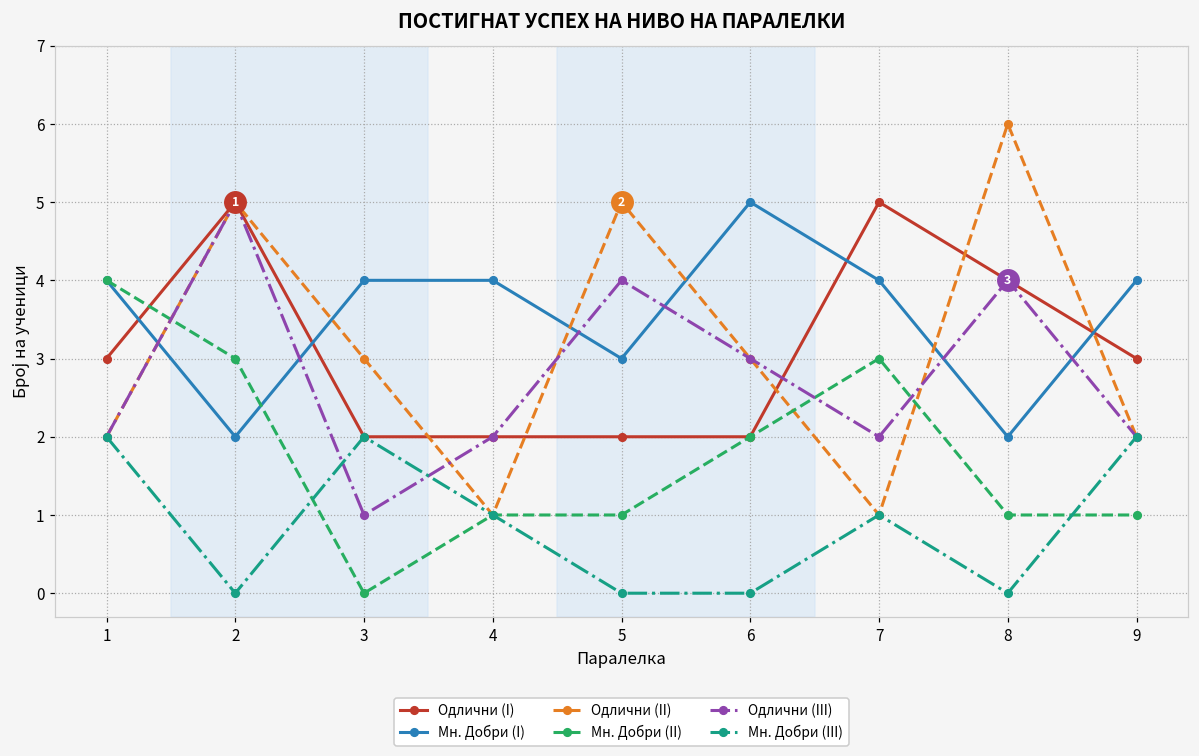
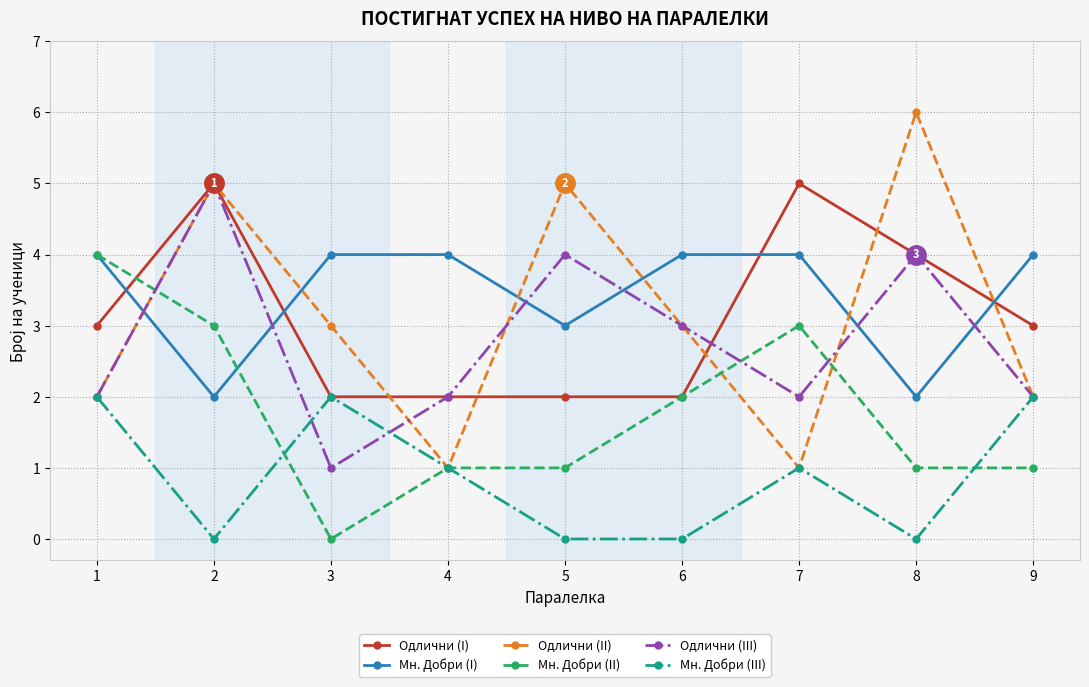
Мн. Добри (I), 6: 5 -> 4
